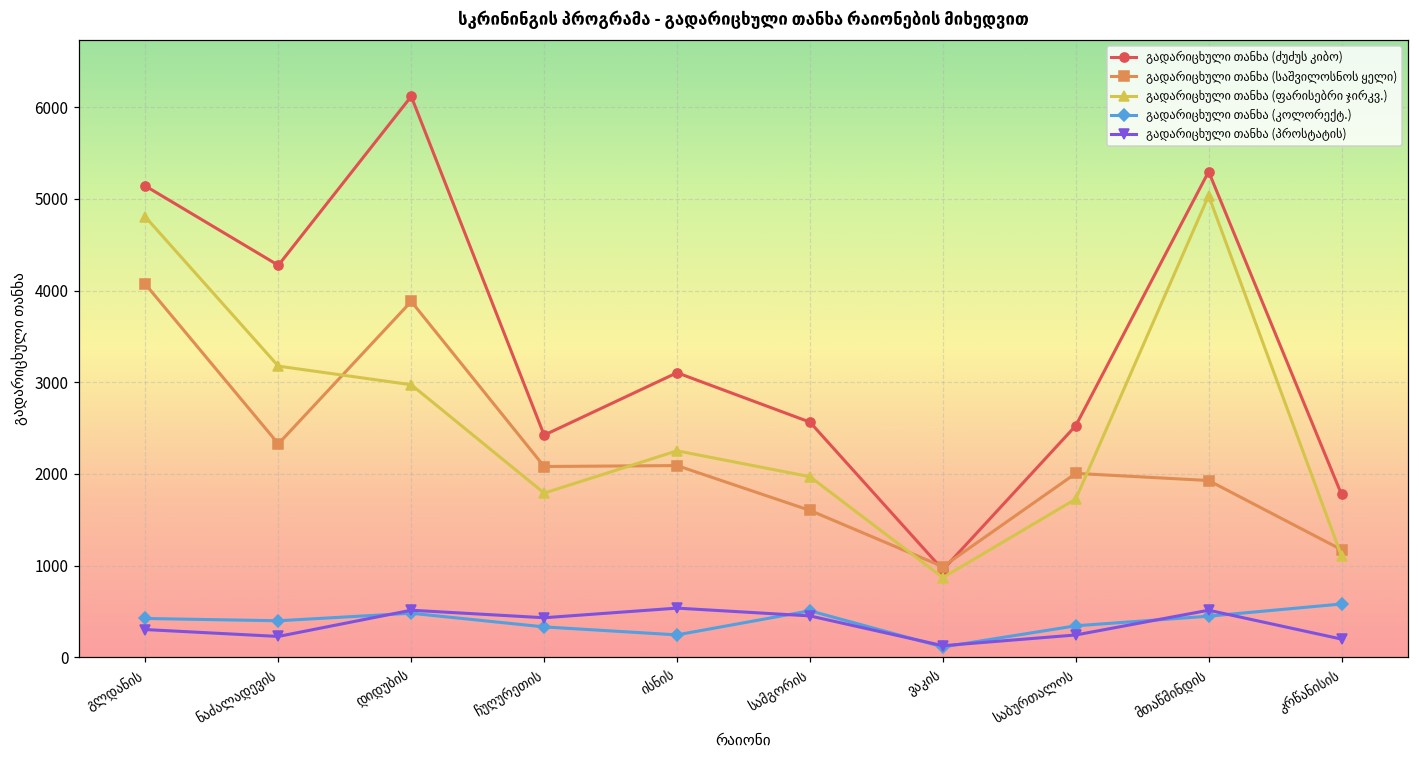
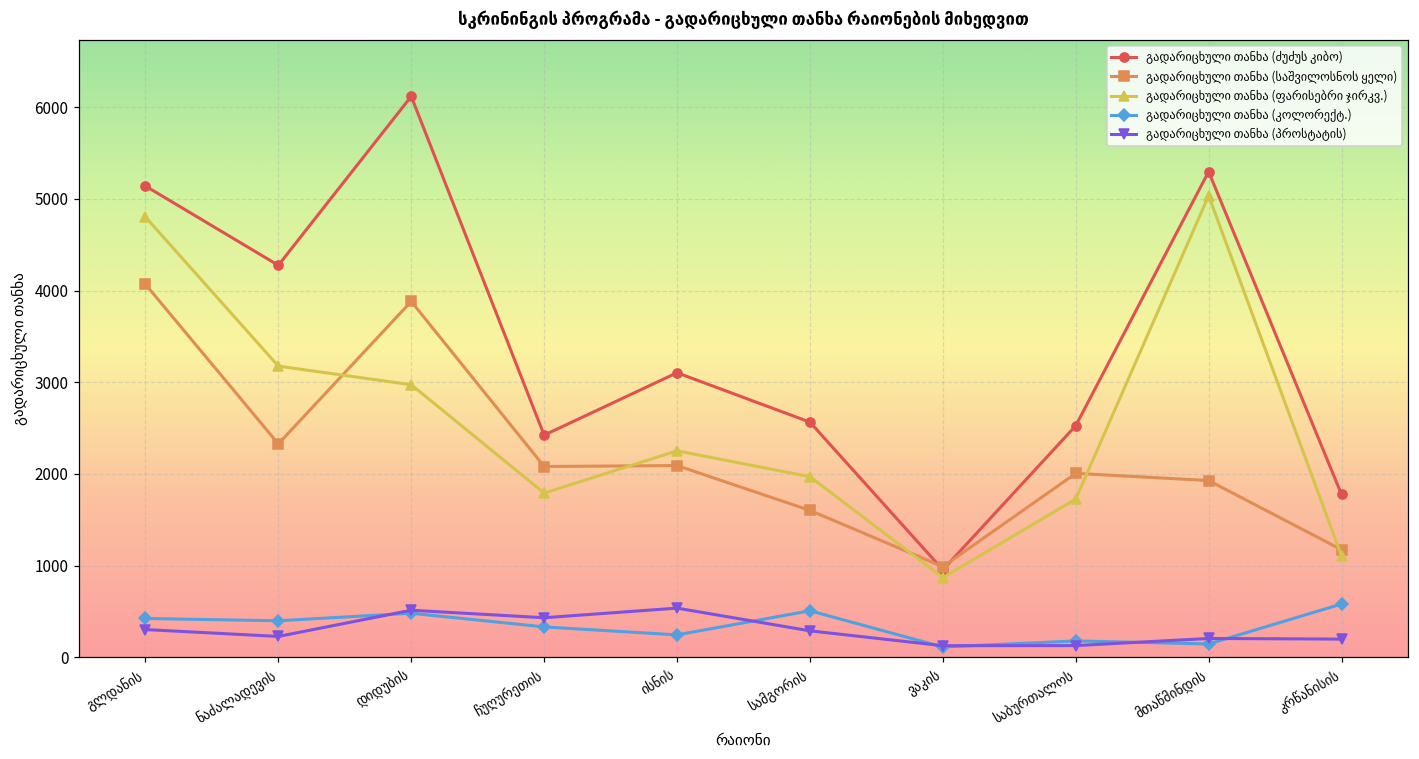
გადარიცხული თანხა (პროსტატის), სამგორის: 500 -> 300
გადარიცხული თანხა (კოლორექტ.), საბურთალოს: 300 -> 200
გადარიცხული თანხა (პროსტატის), საბურთალოს: 200 -> 100
გადარიცხული თანხა (კოლორექტ.), მთაწმინდის: 400 -> 100
გადარიცხული თანხა (პროსტატის), მთაწმინდის: 500 -> 200
